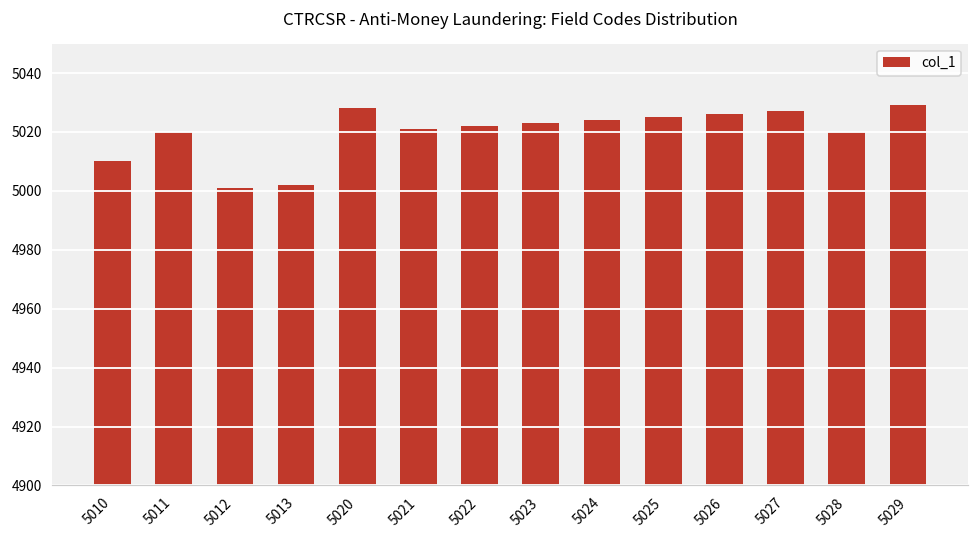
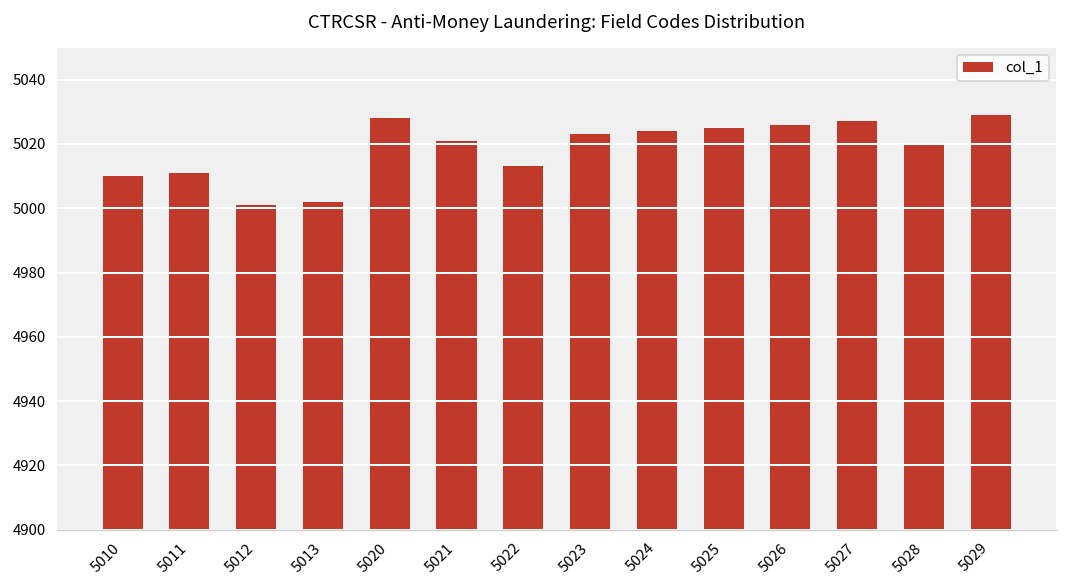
5011: 5020 -> 5011
5022: 5022 -> 5013
